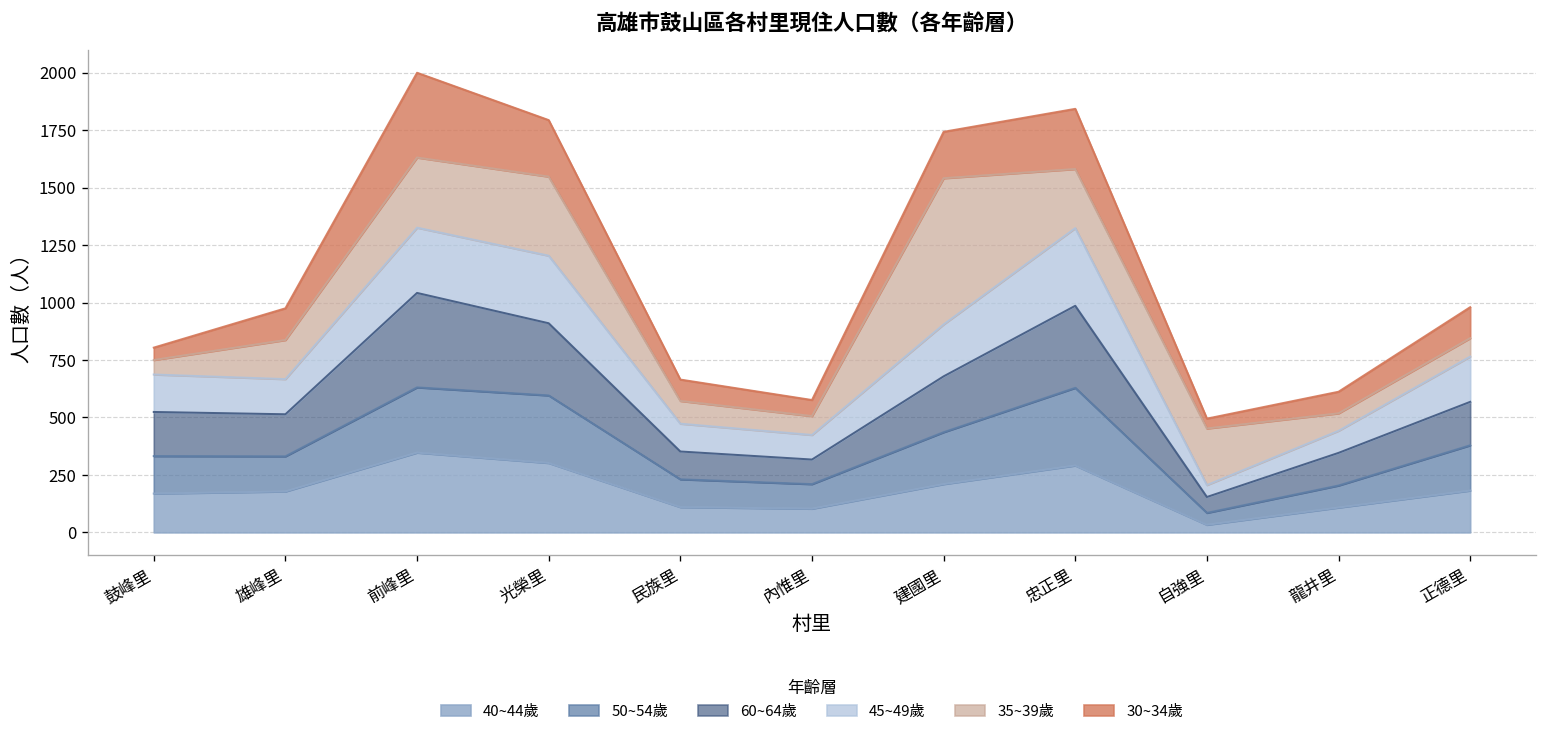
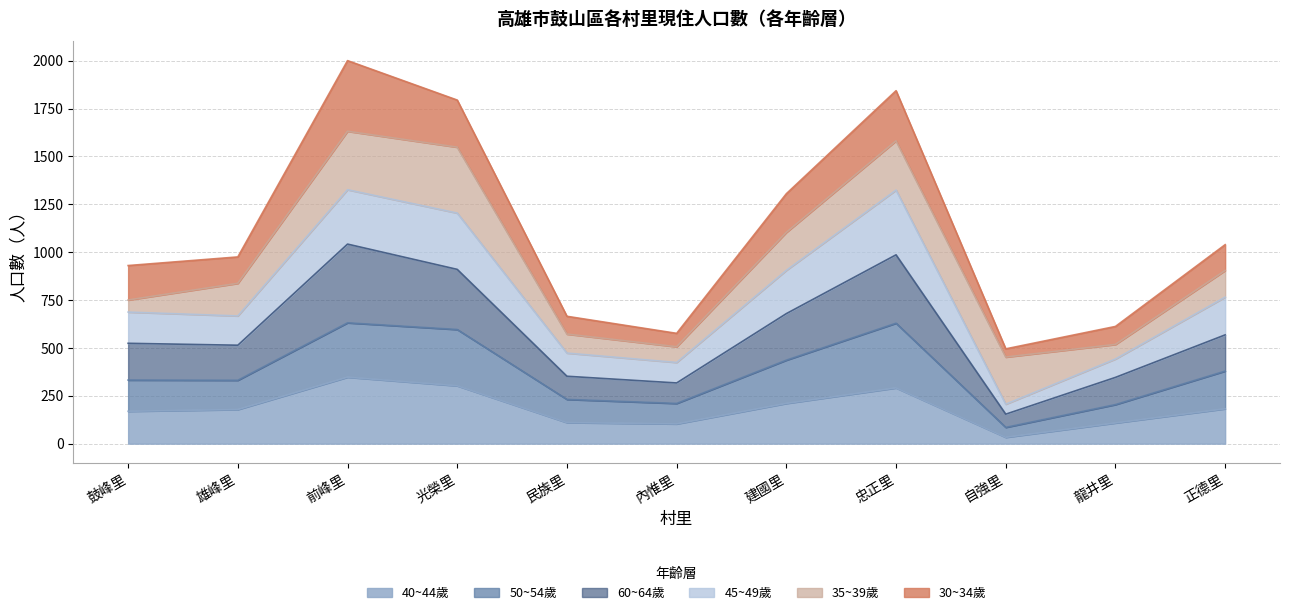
30~34歲, 鼓峰里: 50 -> 180
35~39歲, 建國里: 640 -> 200
35~39歲, 正德里: 80 -> 140
